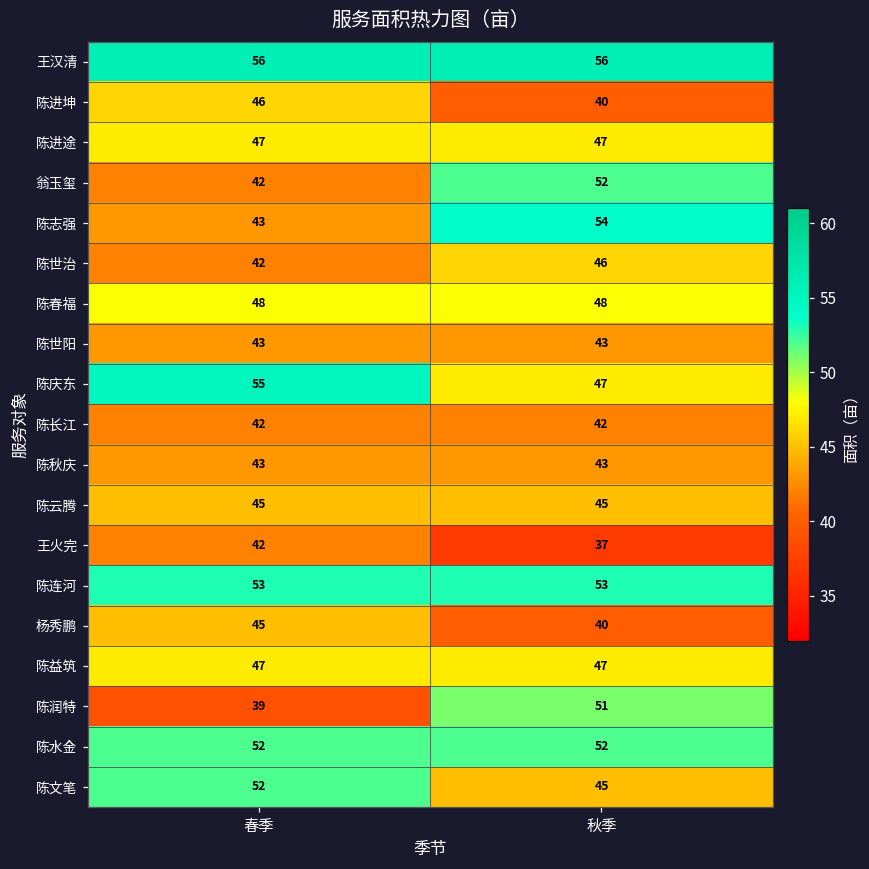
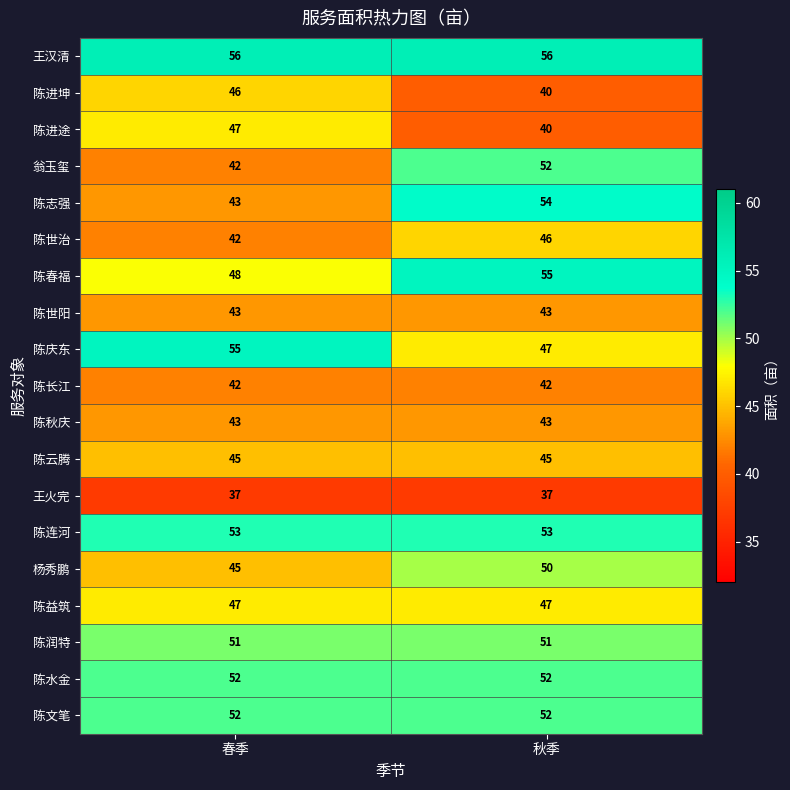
陈进途, 秋季: 47 -> 40
陈春福, 秋季: 48 -> 55
王火完, 春季: 42 -> 37
杨秀鹏, 秋季: 40 -> 50
陈润特, 春季: 39 -> 51
陈文笔, 秋季: 45 -> 52
